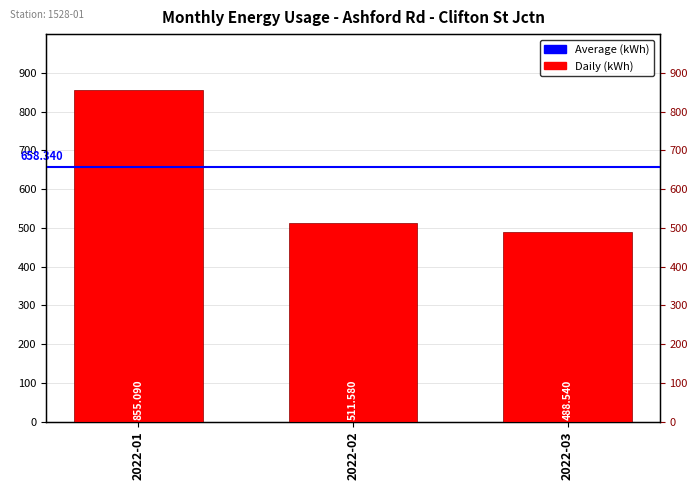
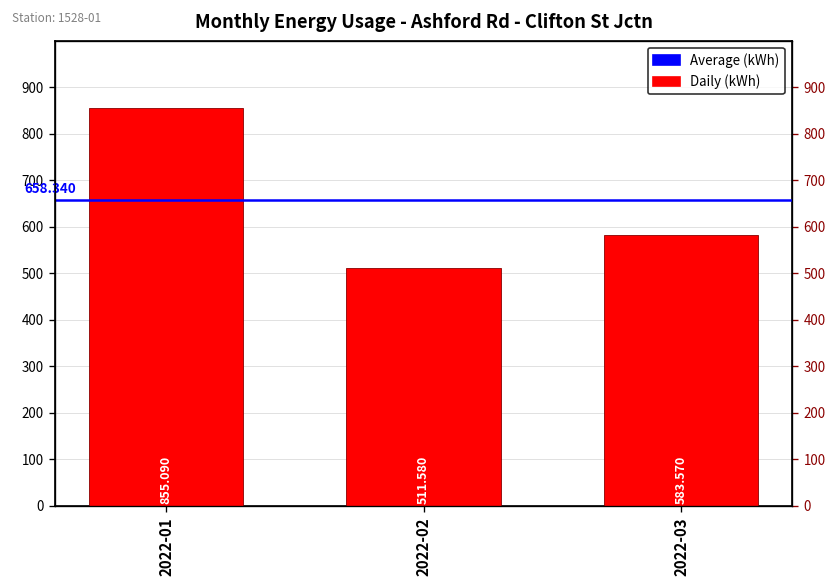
2022-03: 488.540 -> 583.570
